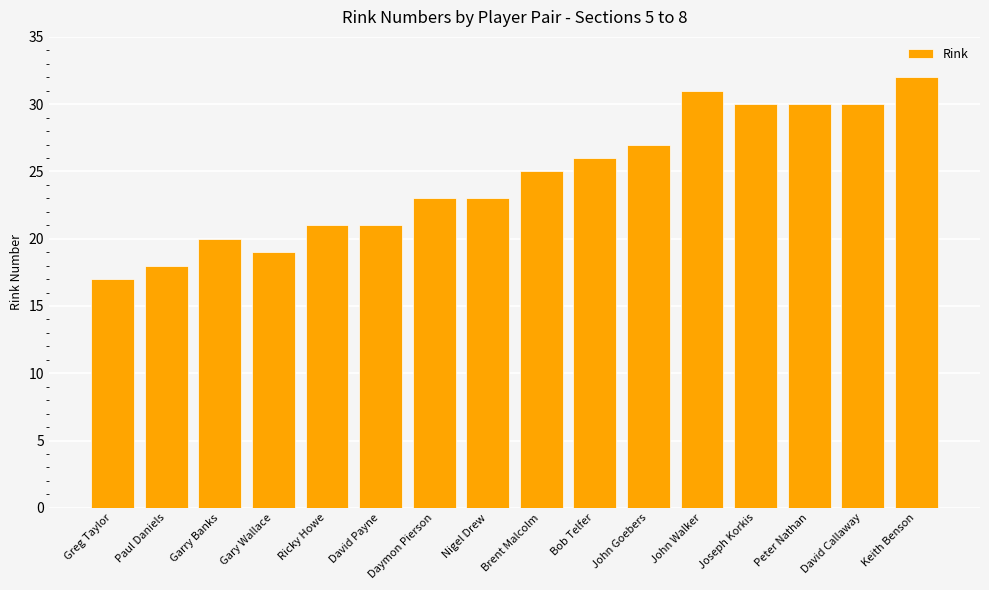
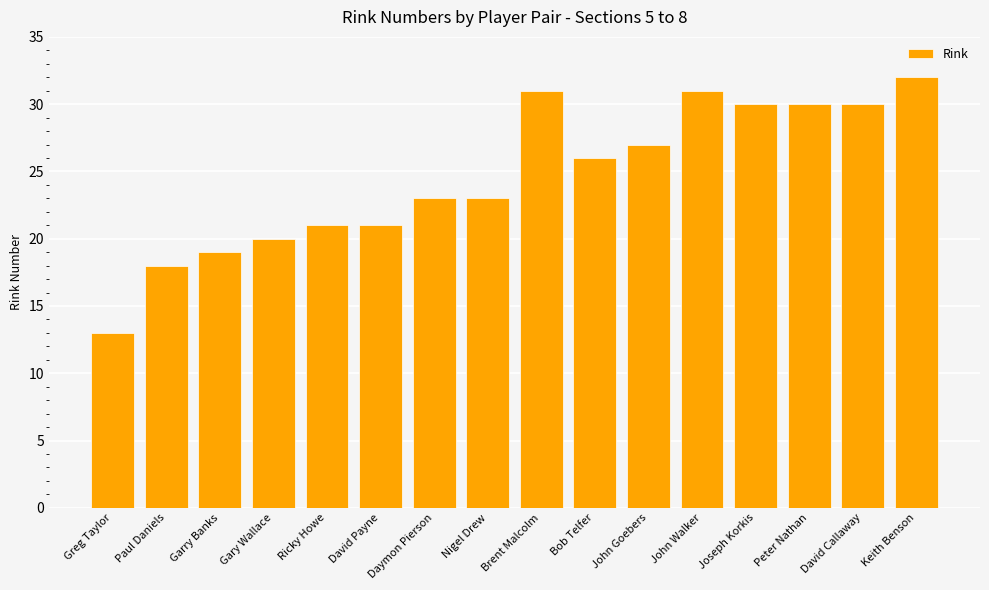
Greg Taylor: 17 -> 13
Garry Banks: 20 -> 19
Gary Wallace: 19 -> 20
Brent Malcolm: 25 -> 31
